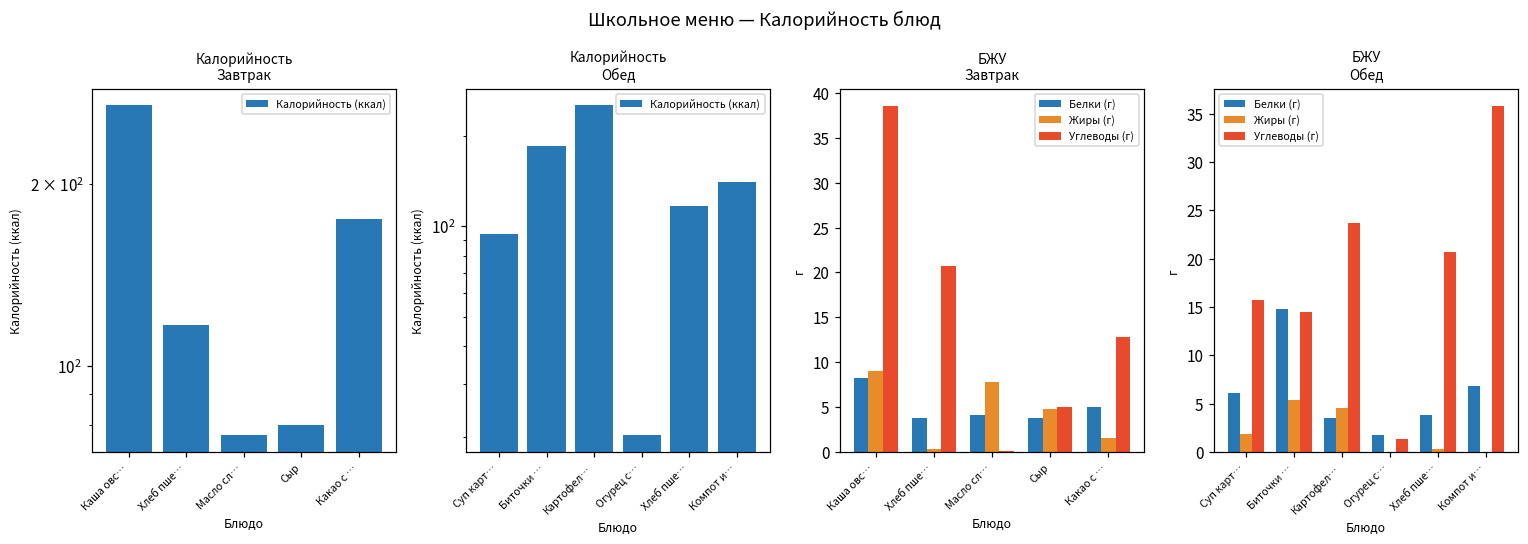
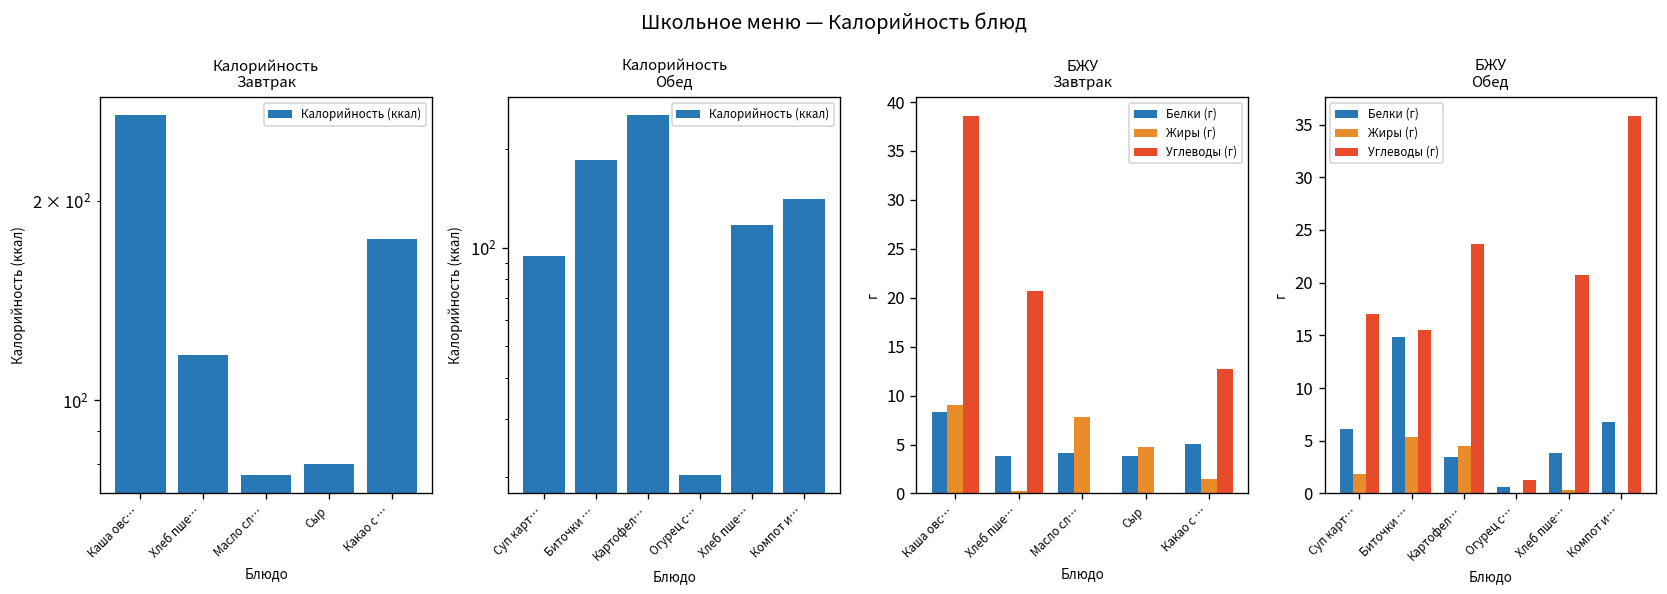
БЖУ Завтрак, Углеводы (г), Сыр: 5 -> 0
БЖУ Обед, Углеводы (г), Суп карт…: 16 -> 17
БЖУ Обед, Углеводы (г), Биточки …: 15 -> 16
БЖУ Обед, Белки (г), Огурец с…: 2 -> 1
